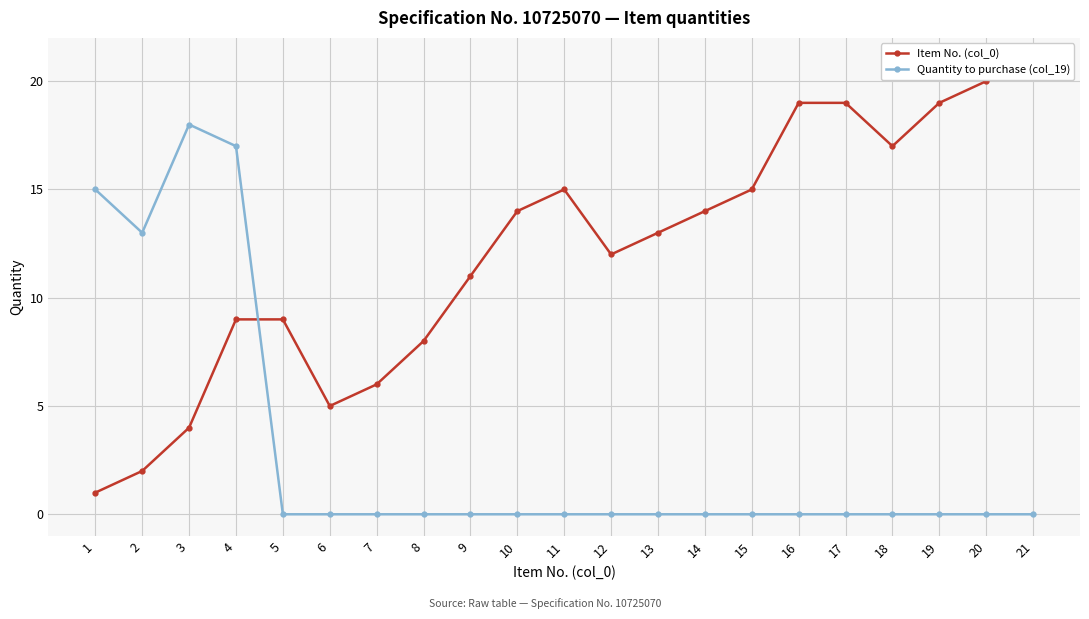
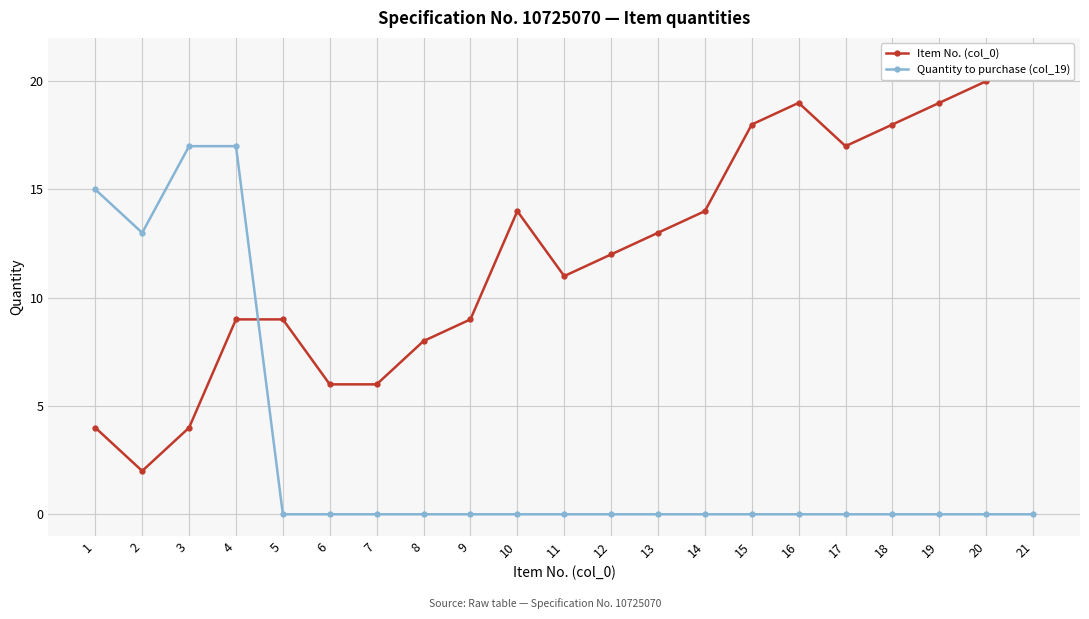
Item No. (col_0), 1: 1 -> 4
Quantity to purchase (col_19), 3: 18 -> 17
Item No. (col_0), 6: 5 -> 6
Item No. (col_0), 9: 11 -> 9
Item No. (col_0), 11: 15 -> 11
Item No. (col_0), 15: 15 -> 18
Item No. (col_0), 17: 19 -> 17
Item No. (col_0), 18: 17 -> 18
